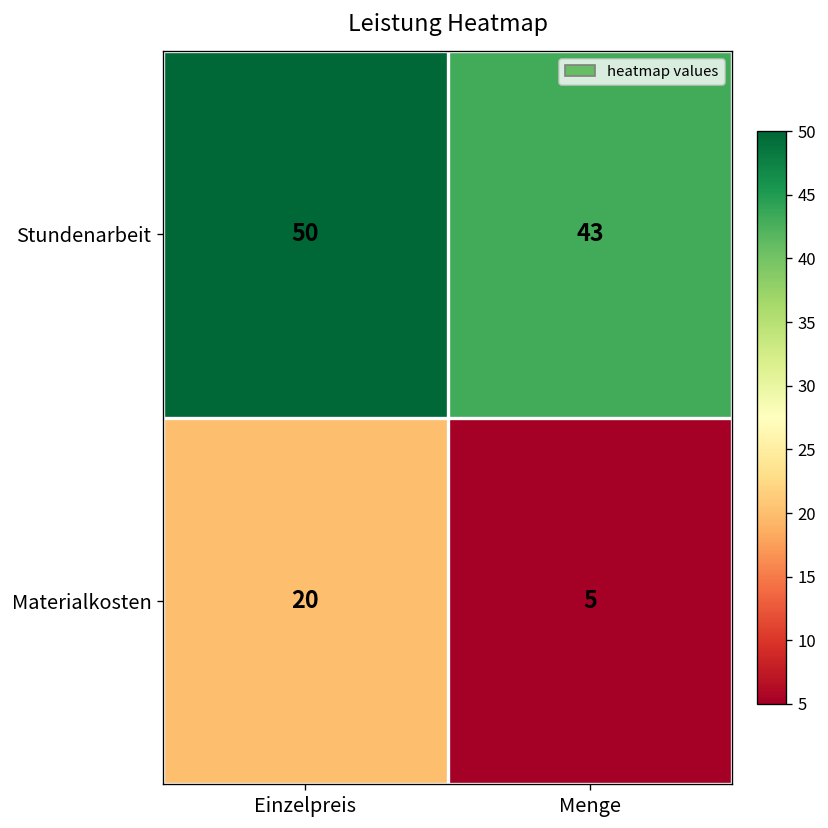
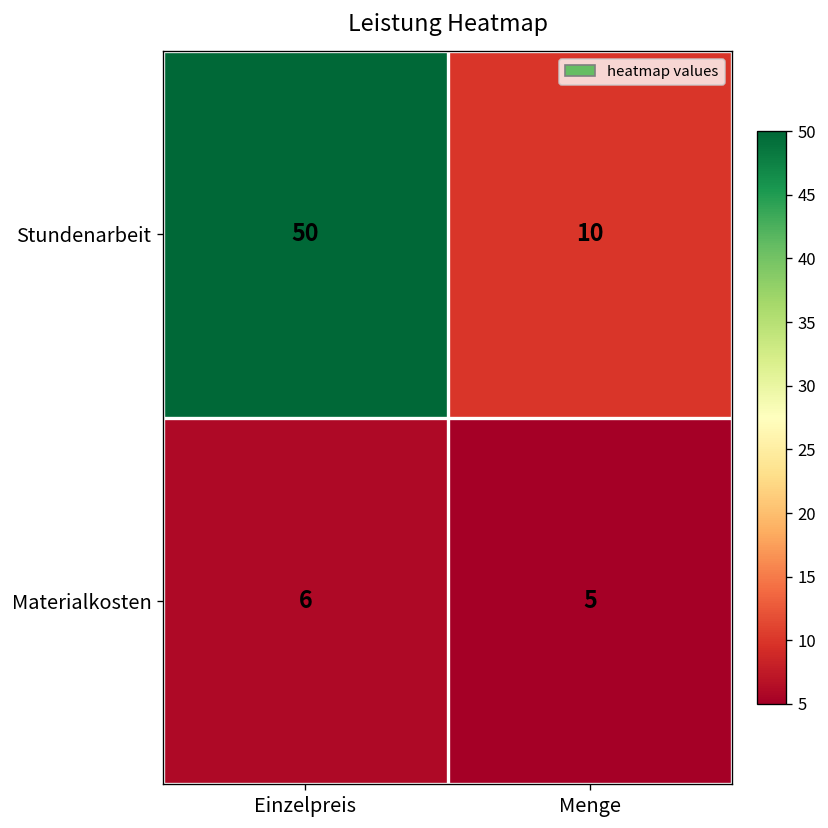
Stundenarbeit, Menge: 43 -> 10
Materialkosten, Einzelpreis: 20 -> 6
